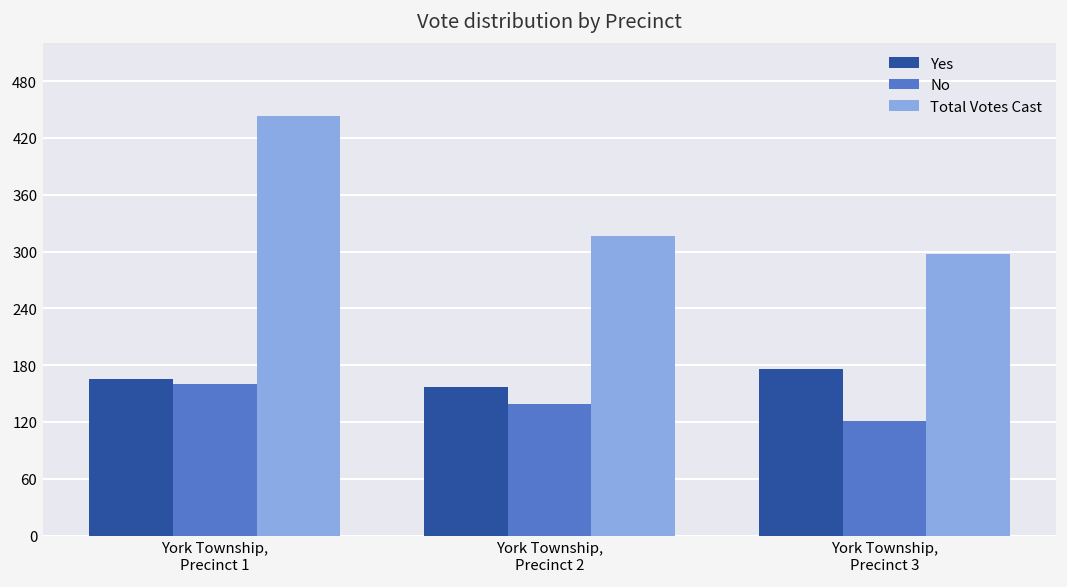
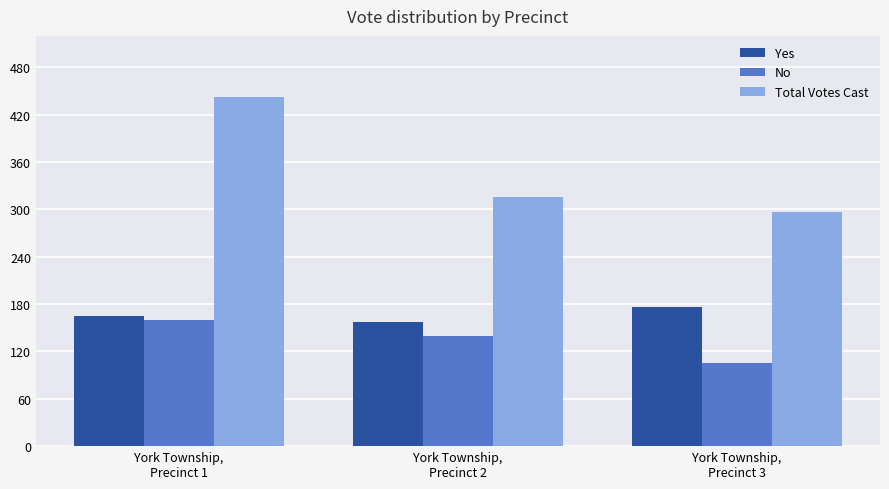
No, York Township, Precinct 3: 120 -> 110
